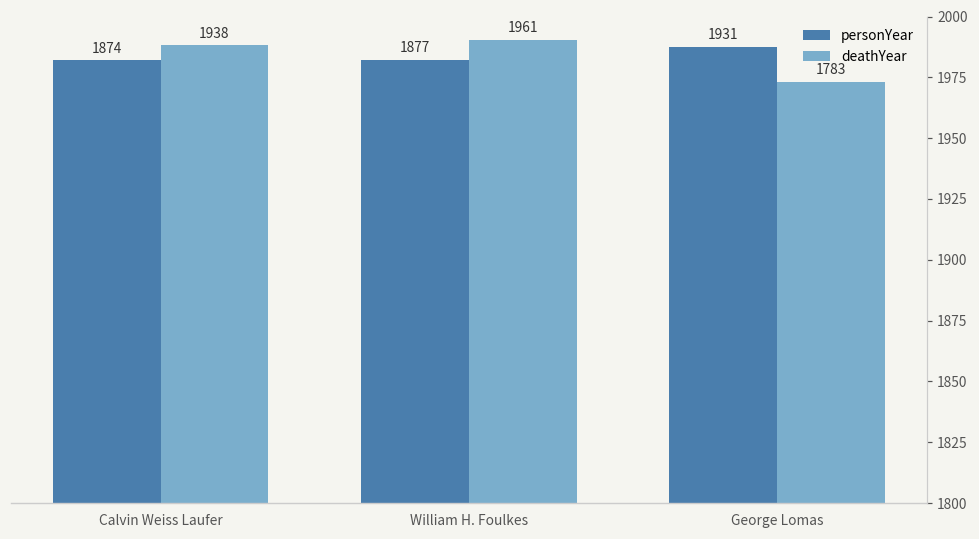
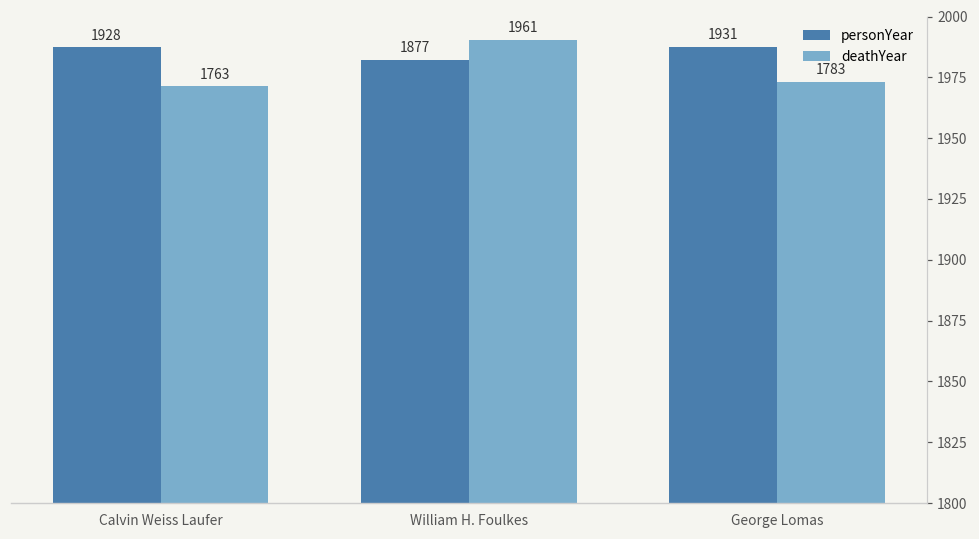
personYear, Calvin Weiss Laufer: 1874 -> 1928
deathYear, Calvin Weiss Laufer: 1938 -> 1763
